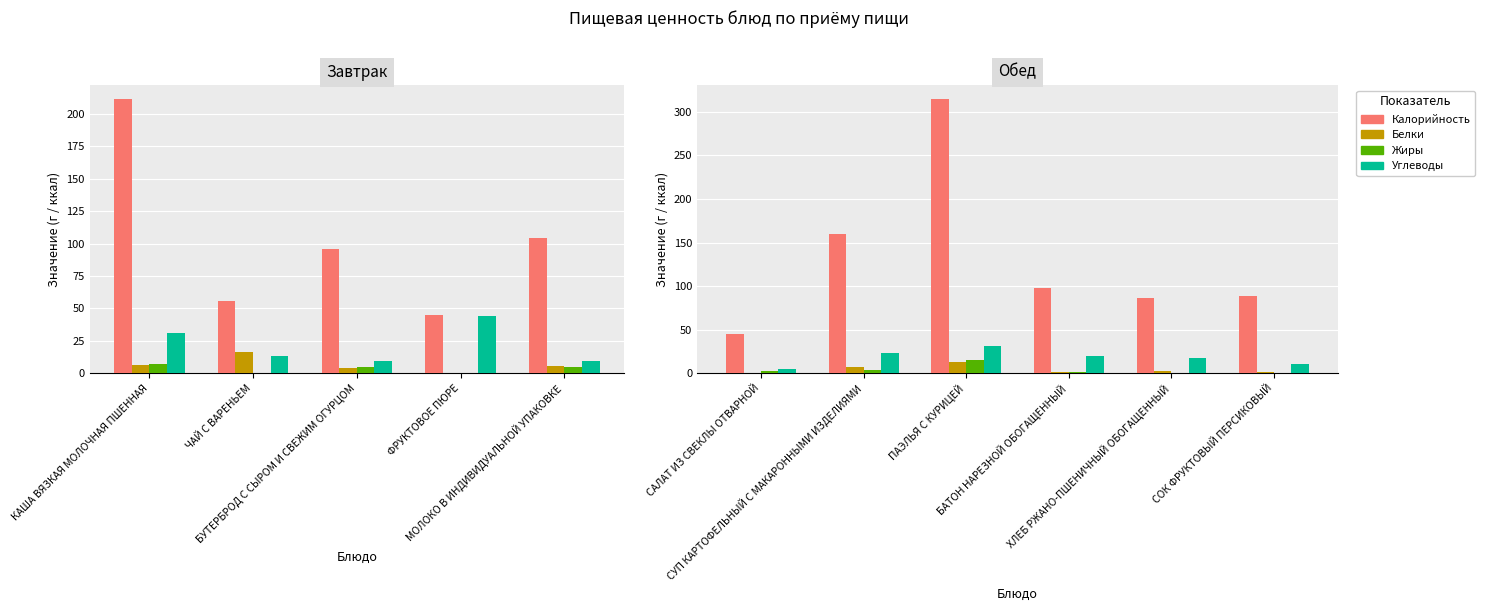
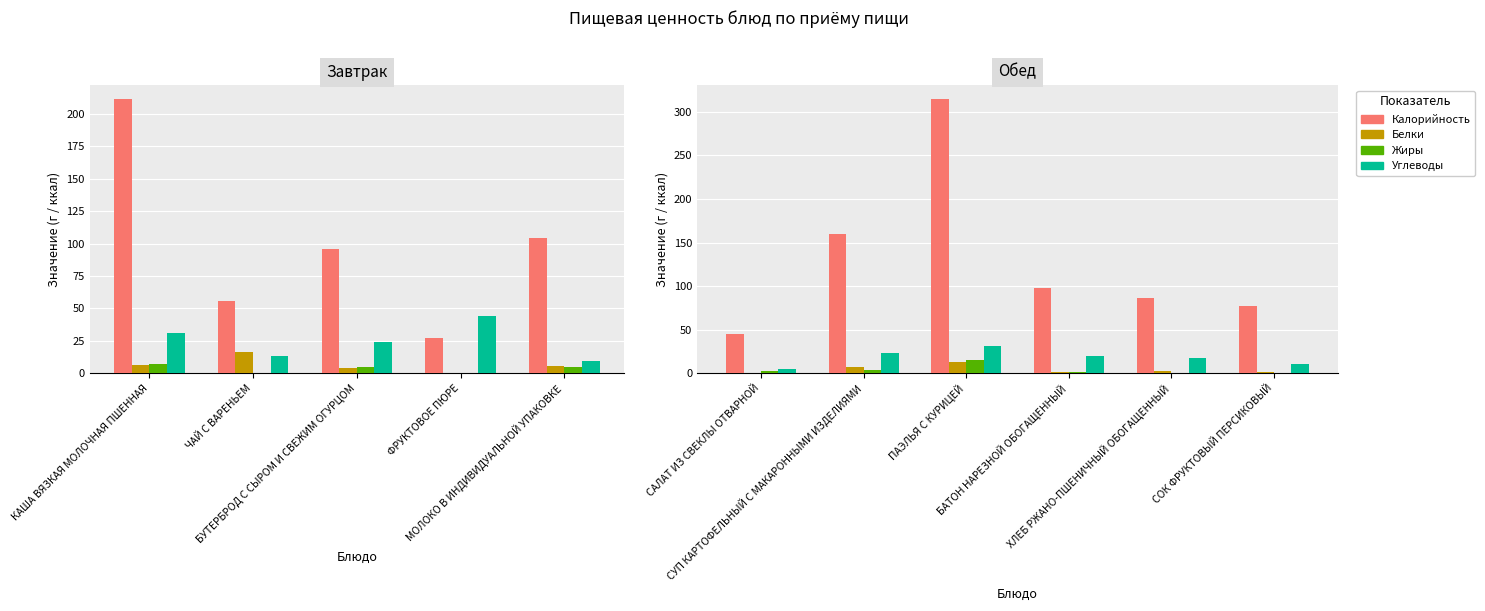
Завтрак, Углеводы, БУТЕРБРОД С СЫРОМ И СВЕЖИМ ОГУРЦОМ: 10 -> 24
Завтрак, Калорийность, ФРУКТОВОЕ ПЮРЕ: 45 -> 27
Обед, Калорийность, СОК ФРУКТОВЫЙ ПЕРСИКОВЫЙ: 90 -> 80
